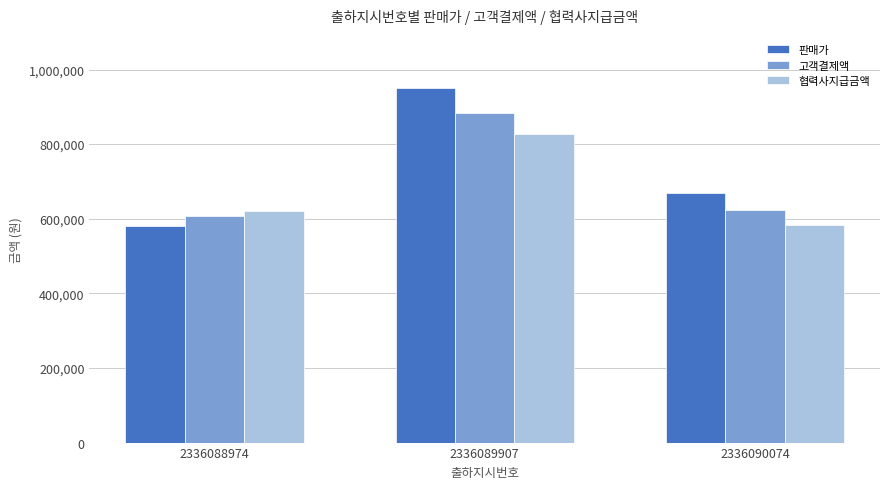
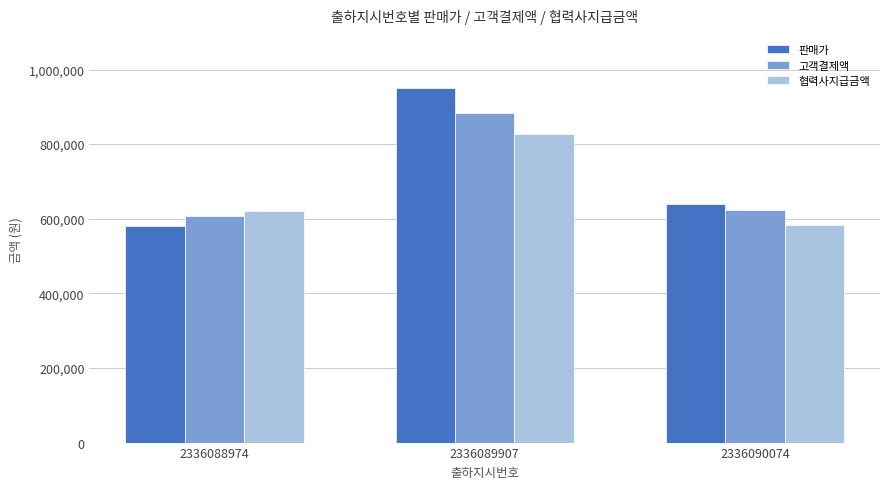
판매가, 2336090074: 670,000 -> 640,000
